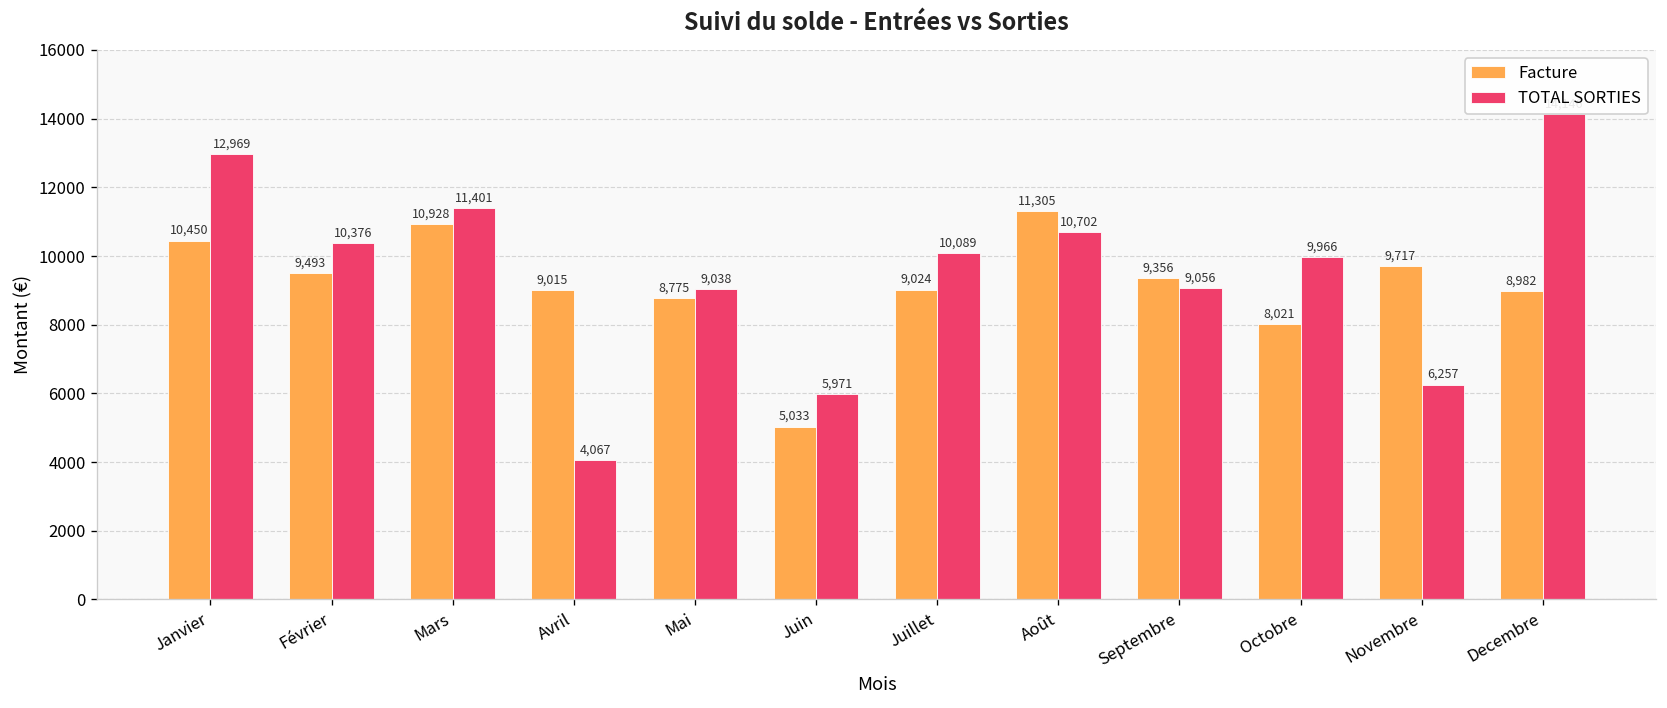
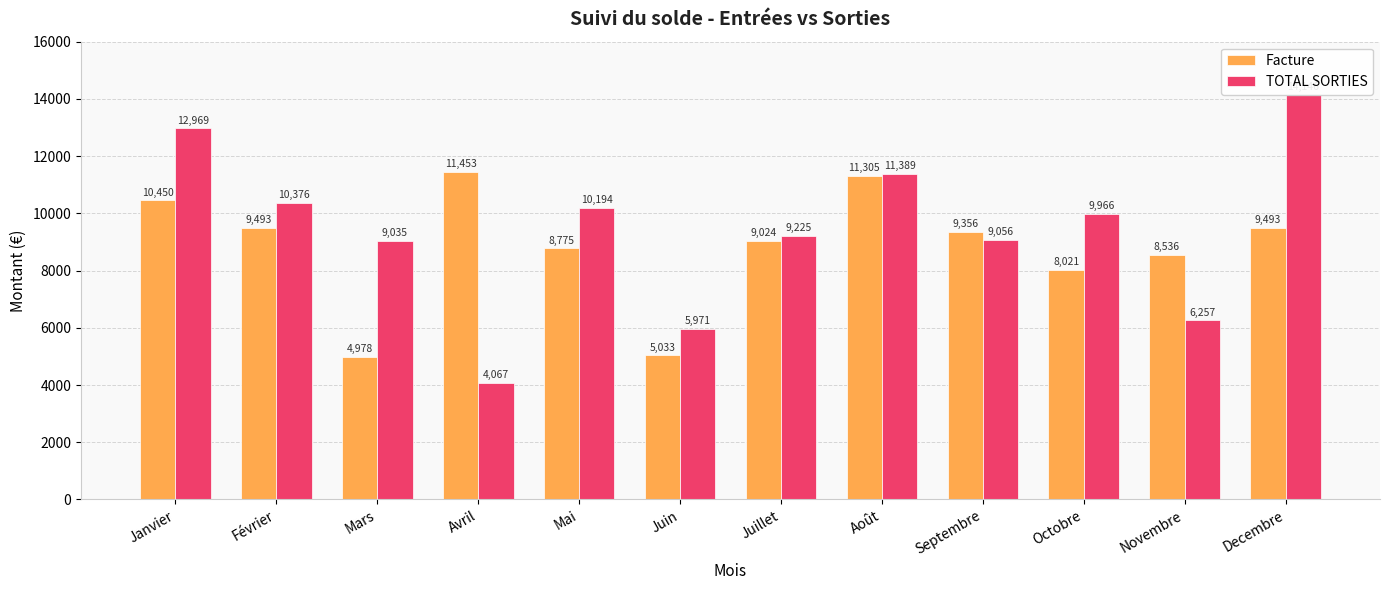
Facture, Mars: 10,928 -> 4,978
TOTAL SORTIES, Mars: 11,401 -> 9,035
Facture, Avril: 9,015 -> 11,453
TOTAL SORTIES, Mai: 9,038 -> 10,194
TOTAL SORTIES, Juillet: 10,089 -> 9,225
TOTAL SORTIES, Août: 10,702 -> 11,389
Facture, Novembre: 9,717 -> 8,536
Facture, Decembre: 8,982 -> 9,493
